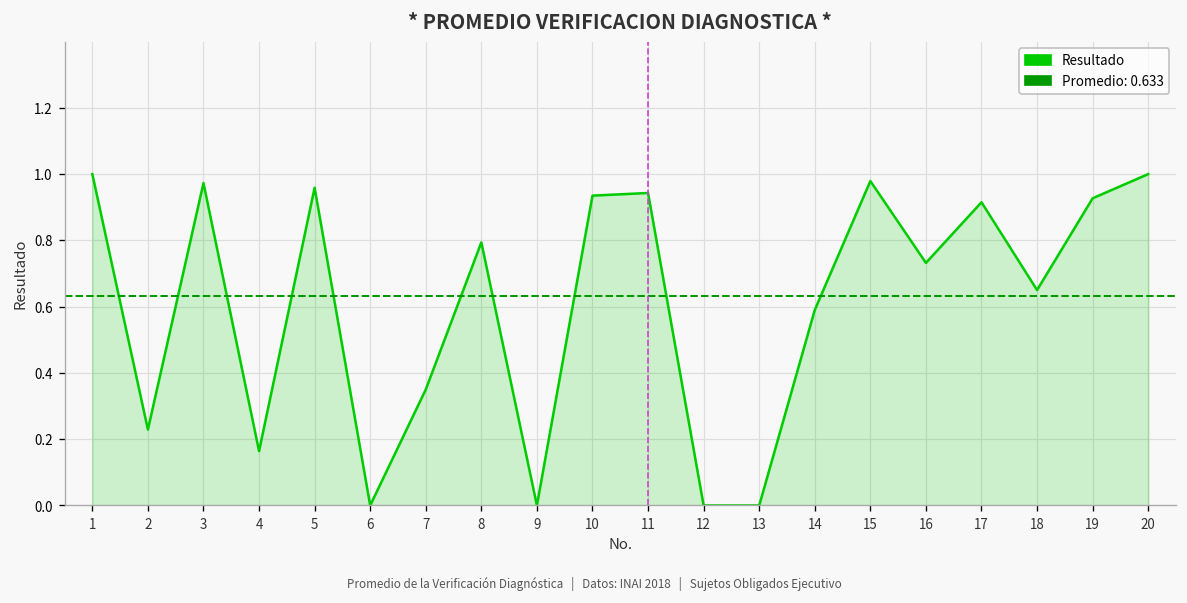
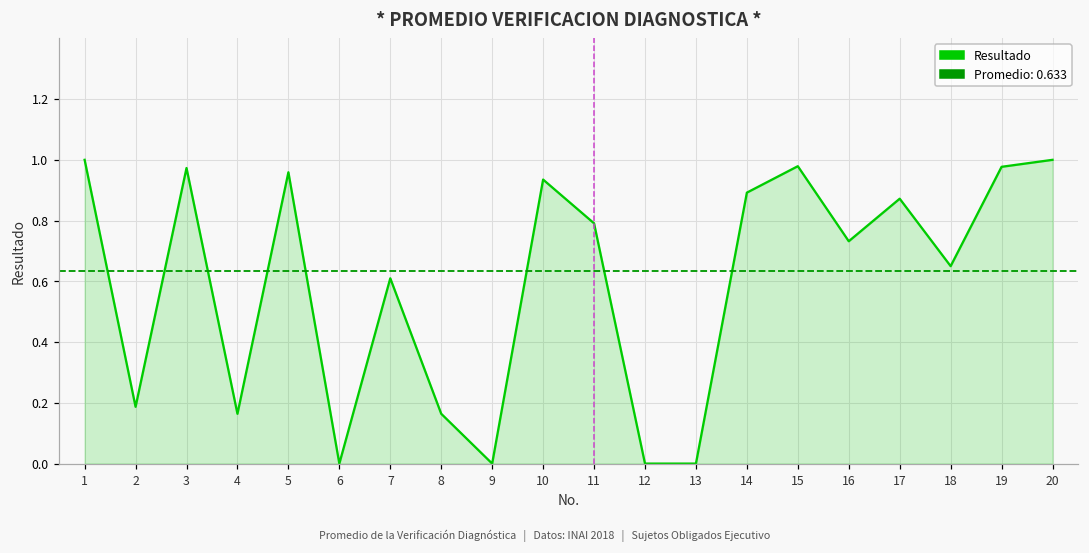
2: 0.23 -> 0.19
7: 0.35 -> 0.61
8: 0.79 -> 0.16
11: 0.94 -> 0.79
14: 0.59 -> 0.89
17: 0.92 -> 0.87
19: 0.93 -> 0.98
